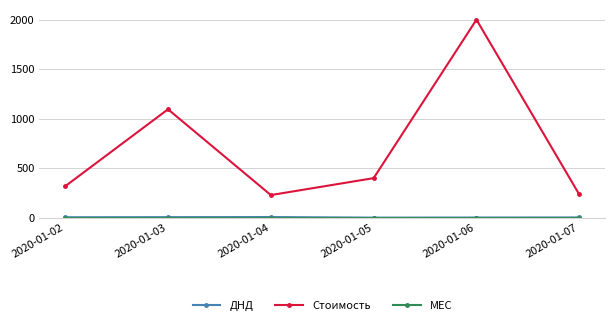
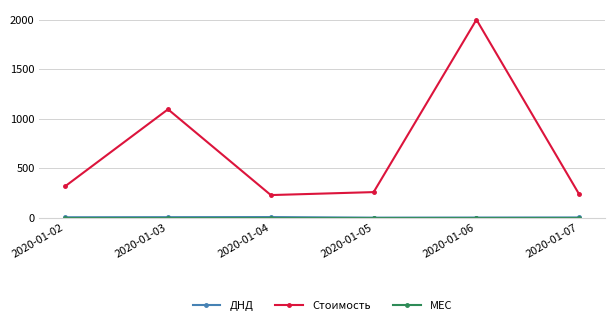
Стоимость, 2020-01-05: 400 -> 300
